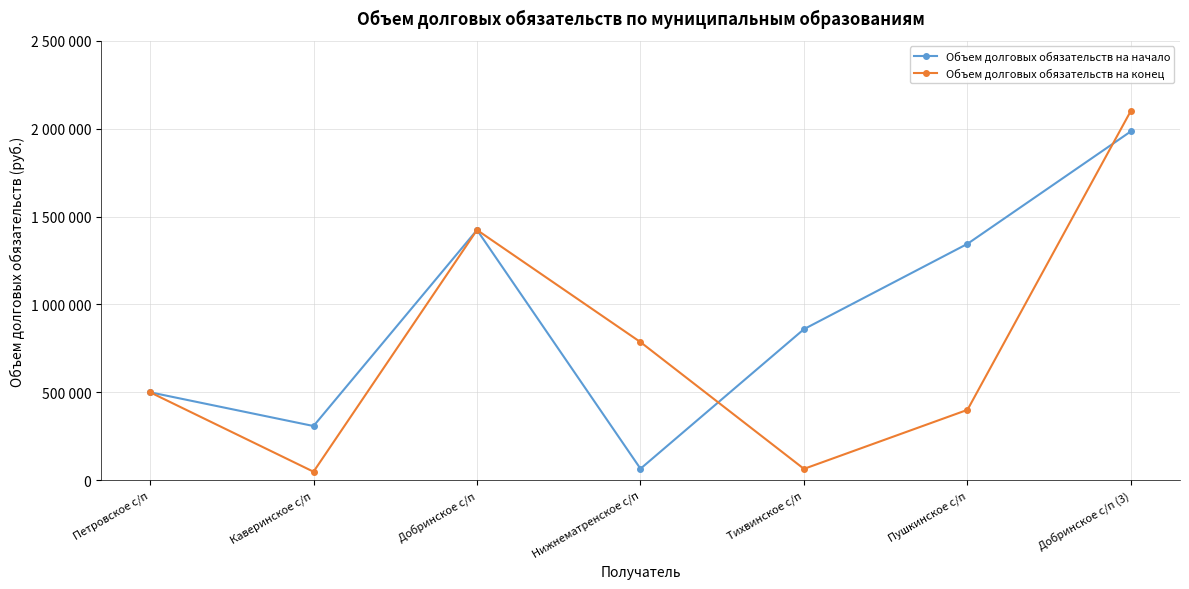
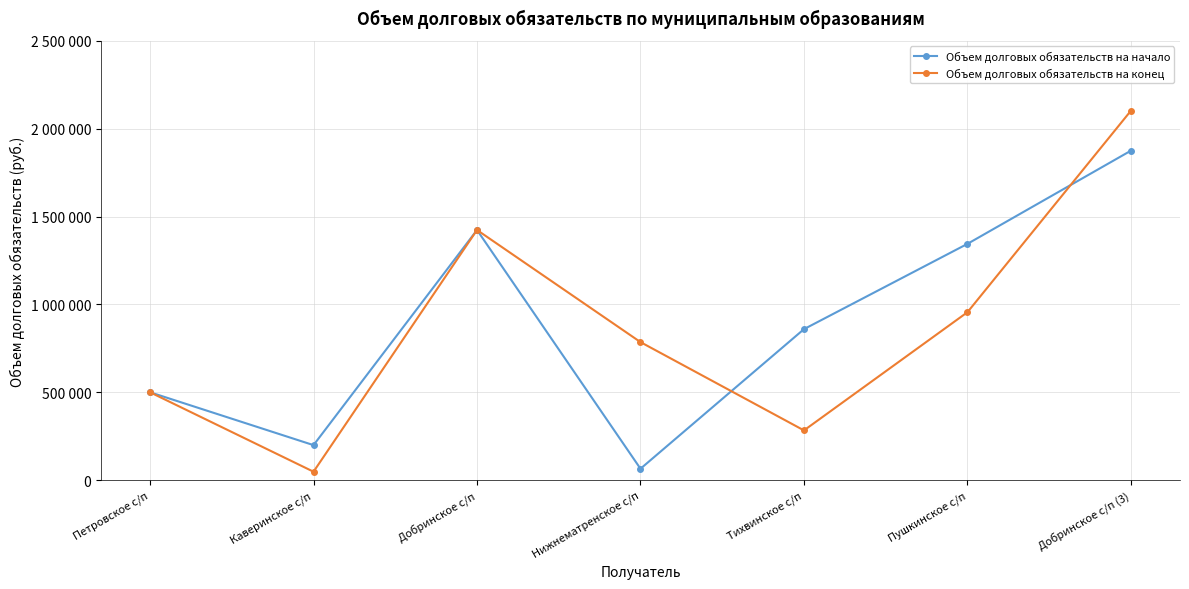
Объем долговых обязательств на начало, Каверинское с/п: 310000 -> 200000
Объем долговых обязательств на конец, Тихвинское с/п: 60000 -> 280000
Объем долговых обязательств на конец, Пушкинское с/п: 400000 -> 960000
Объем долговых обязательств на начало, Добринское с/п (3): 1990000 -> 1880000
